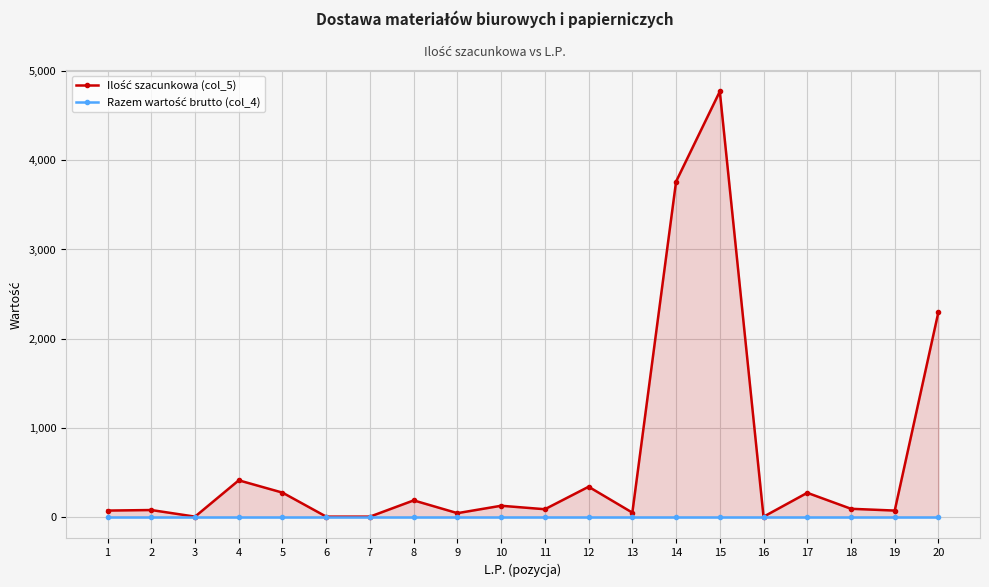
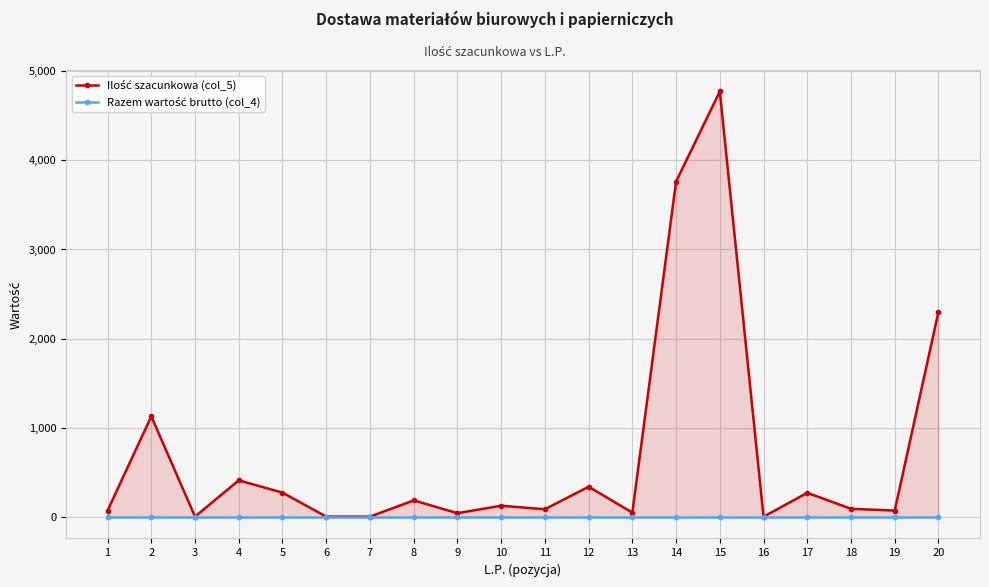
Ilość szacunkowa (col_5), 2: 100 -> 1,100
